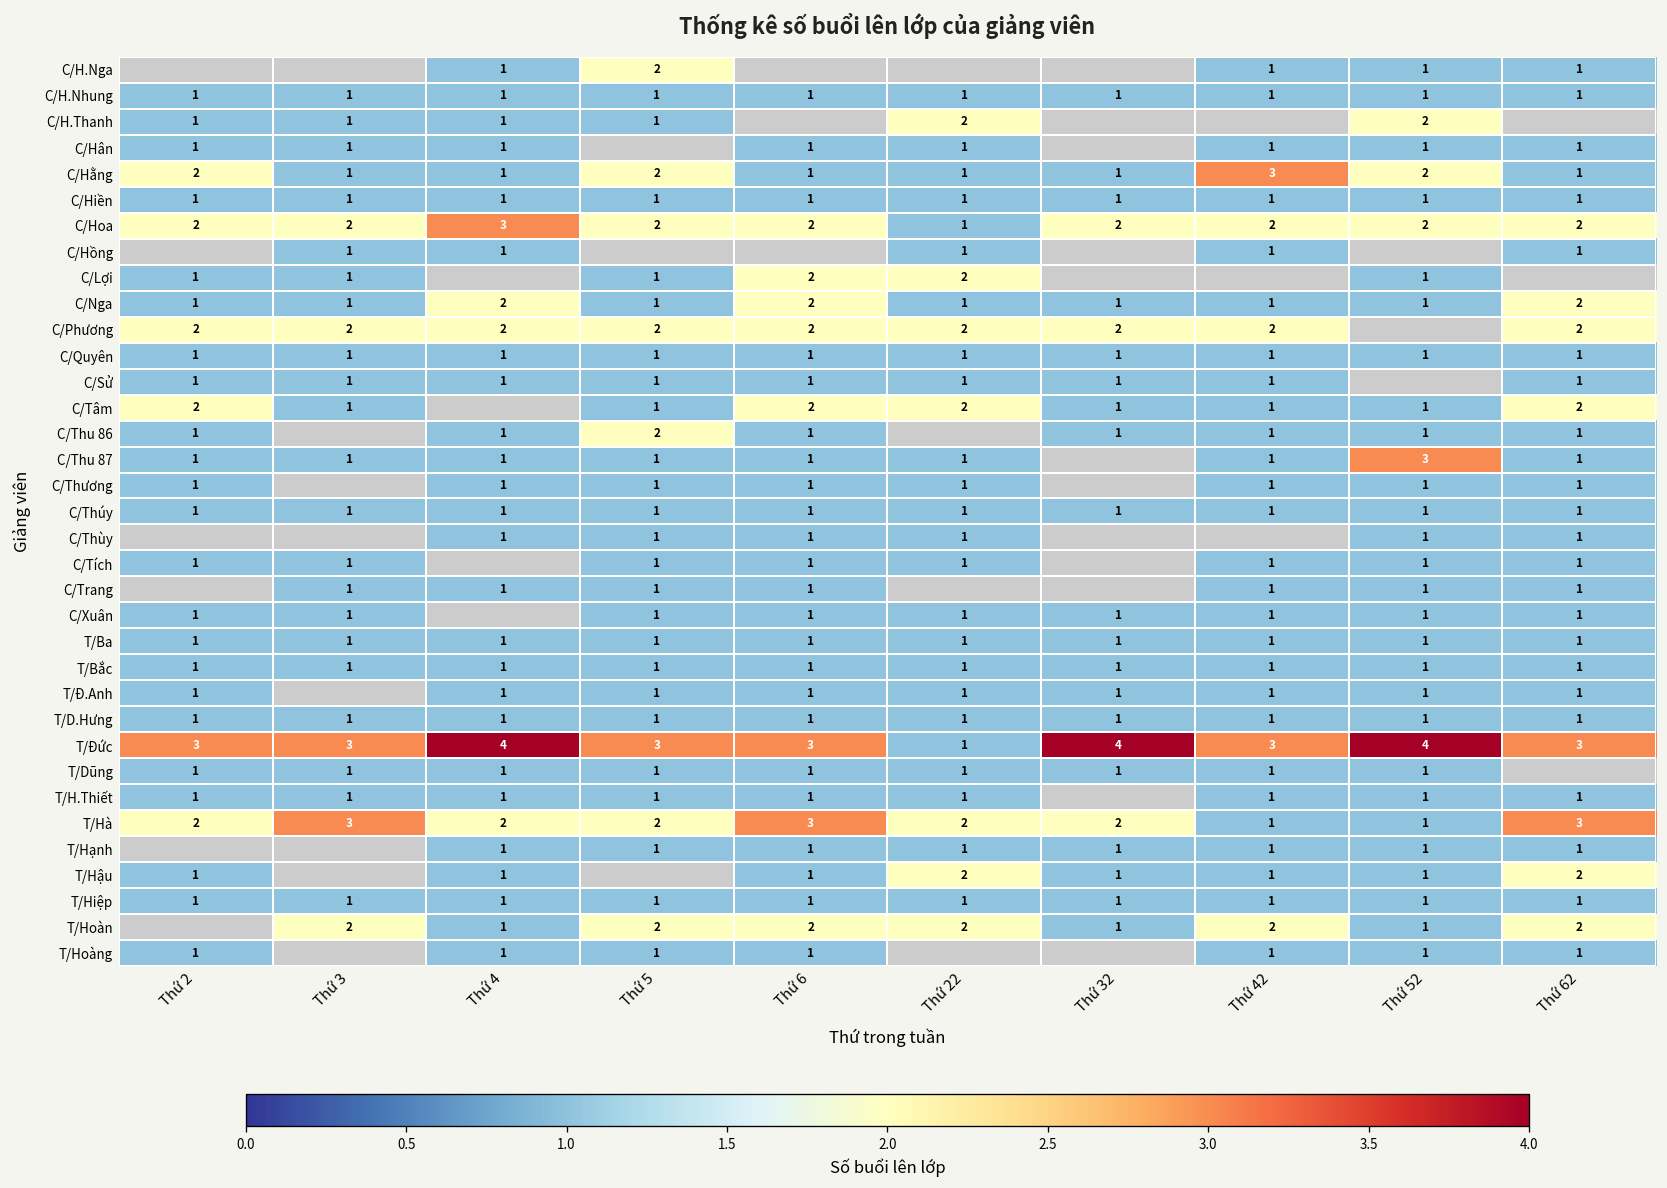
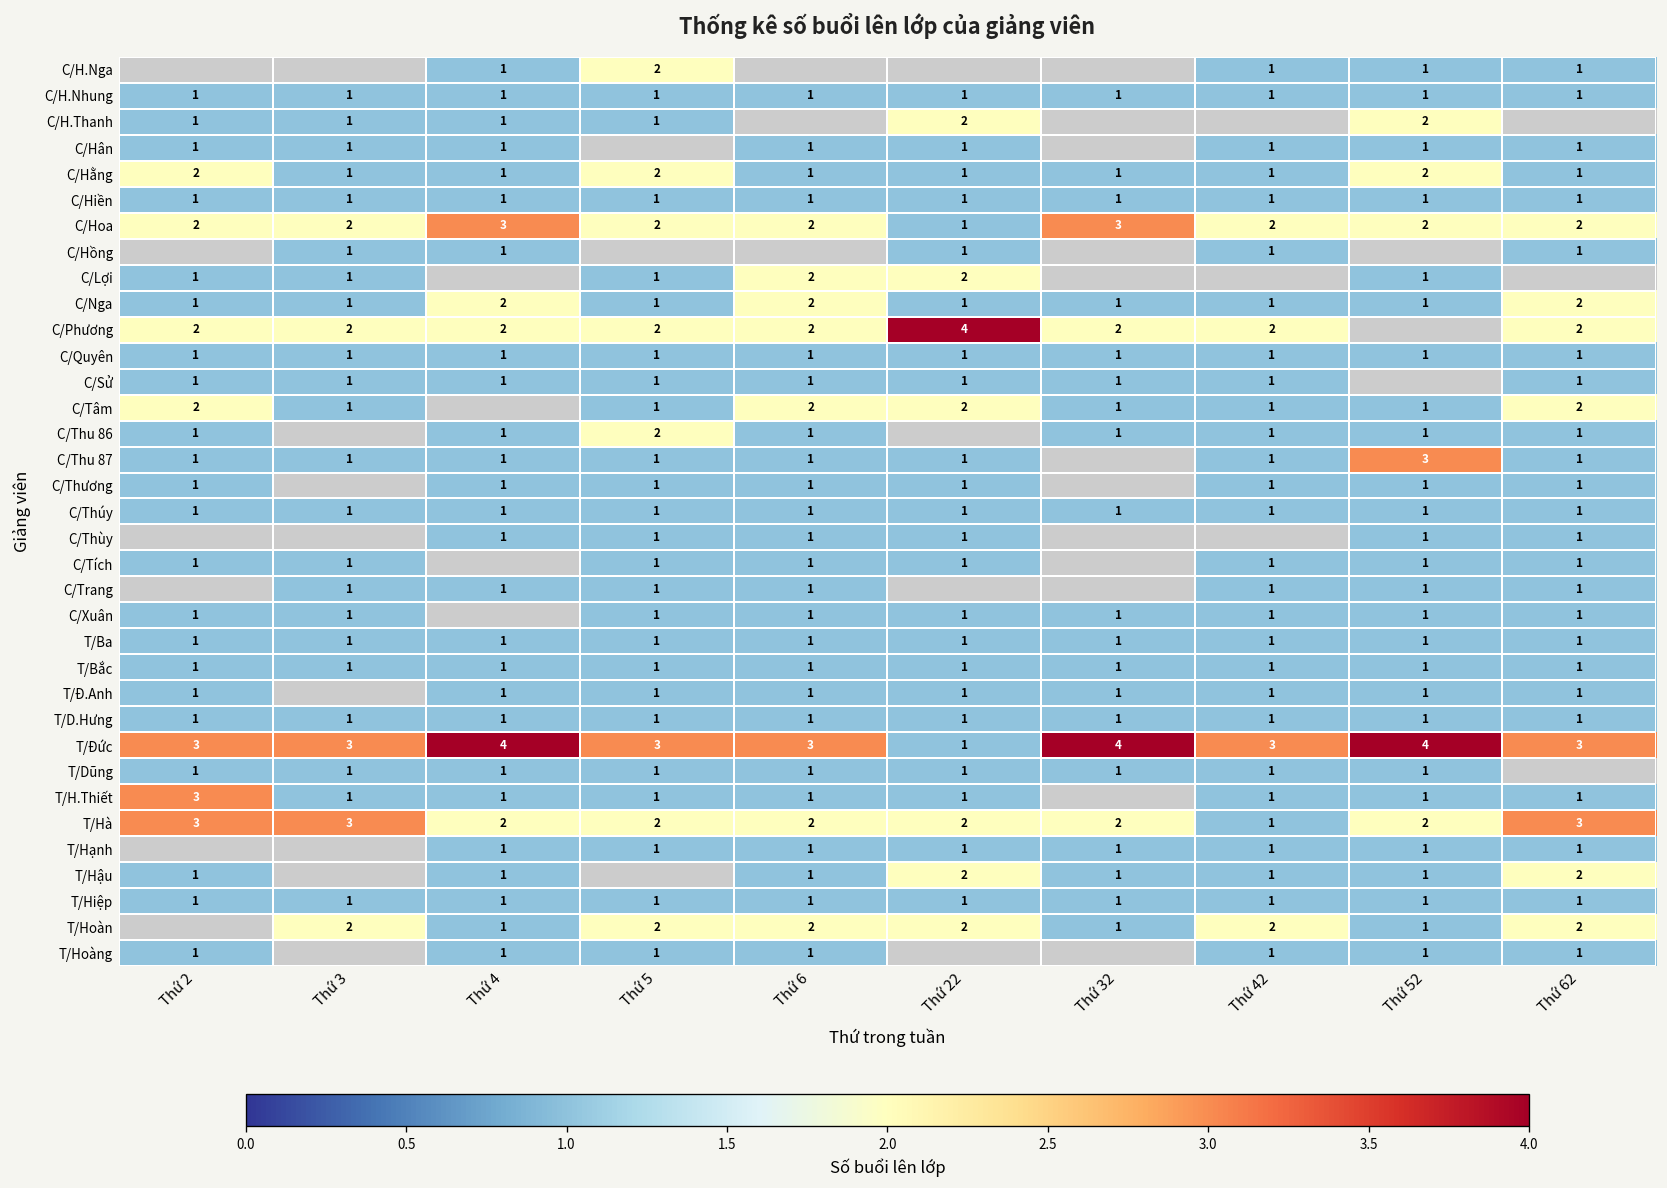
C/Hằng, Thứ 42: 3 -> 1
C/Hoa, Thứ 32: 2 -> 3
C/Phương, Thứ 22: 2 -> 4
T/H.Thiết, Thứ 2: 1 -> 3
T/Hà, Thứ 2: 2 -> 3
T/Hà, Thứ 6: 3 -> 2
T/Hà, Thứ 52: 1 -> 2
